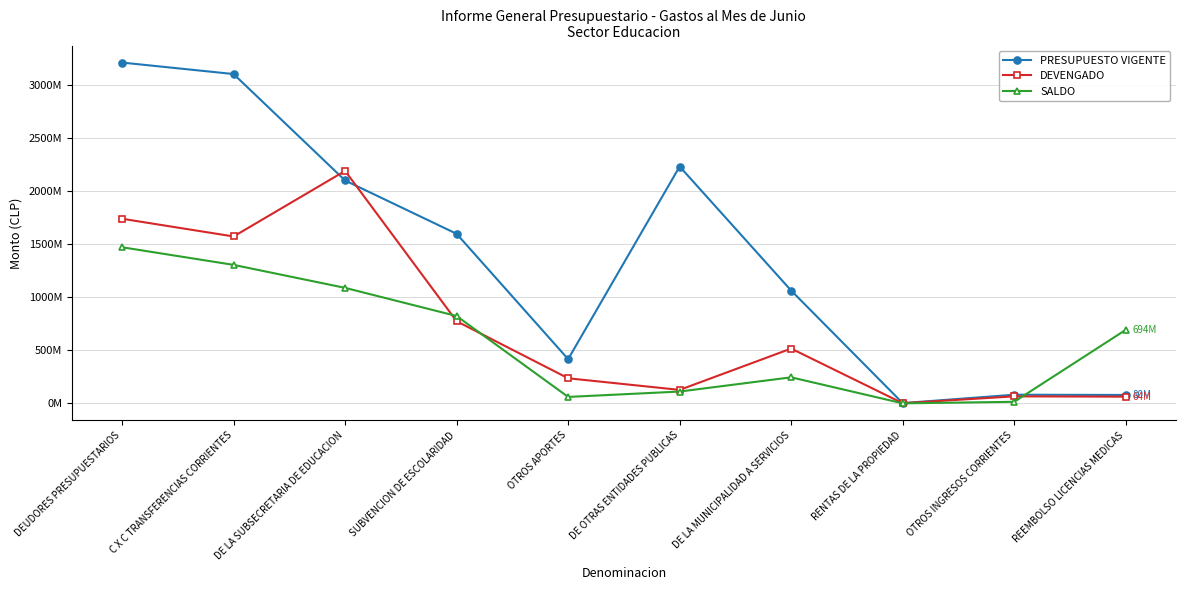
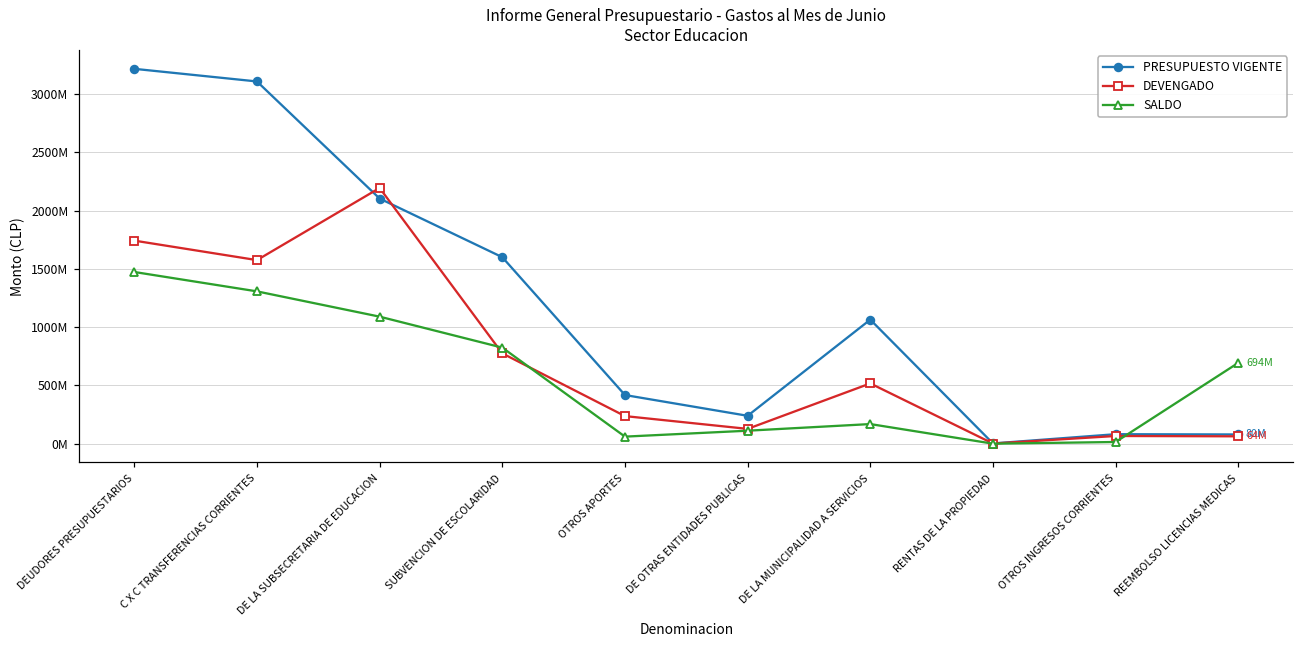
PRESUPUESTO VIGENTE, DE OTRAS ENTIDADES PUBLICAS: 2230000000 -> 240000000
SALDO, DE LA MUNICIPALIDAD A SERVICIOS: 250000000 -> 170000000
